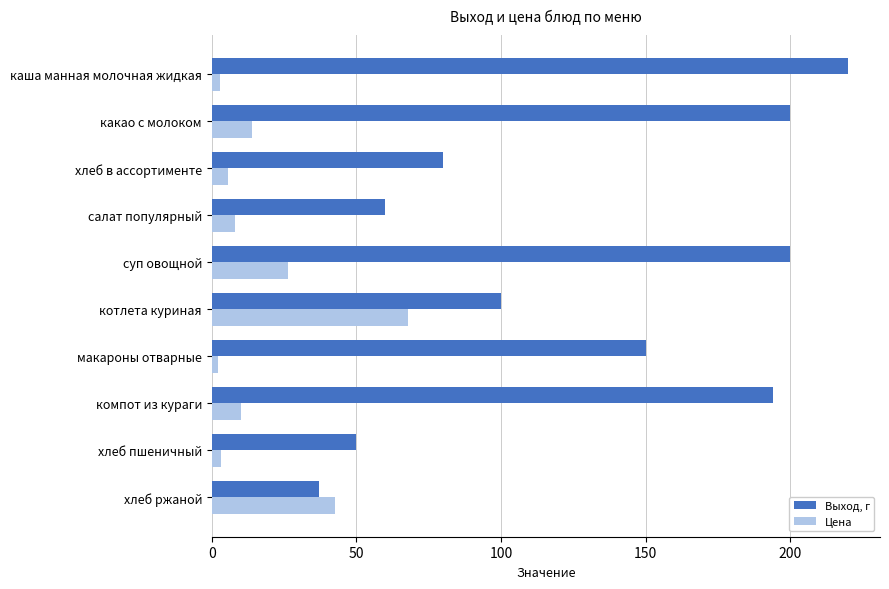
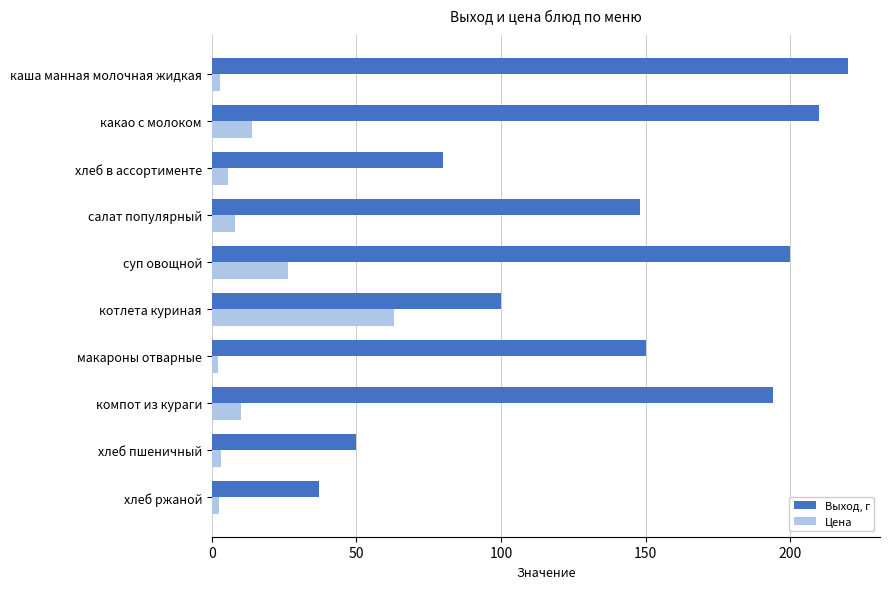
Выход, г, какао с молоком: 200 -> 210
Выход, г, салат популярный: 60 -> 148
Цена, котлета куриная: 68 -> 63
Цена, хлеб ржаной: 43 -> 2
